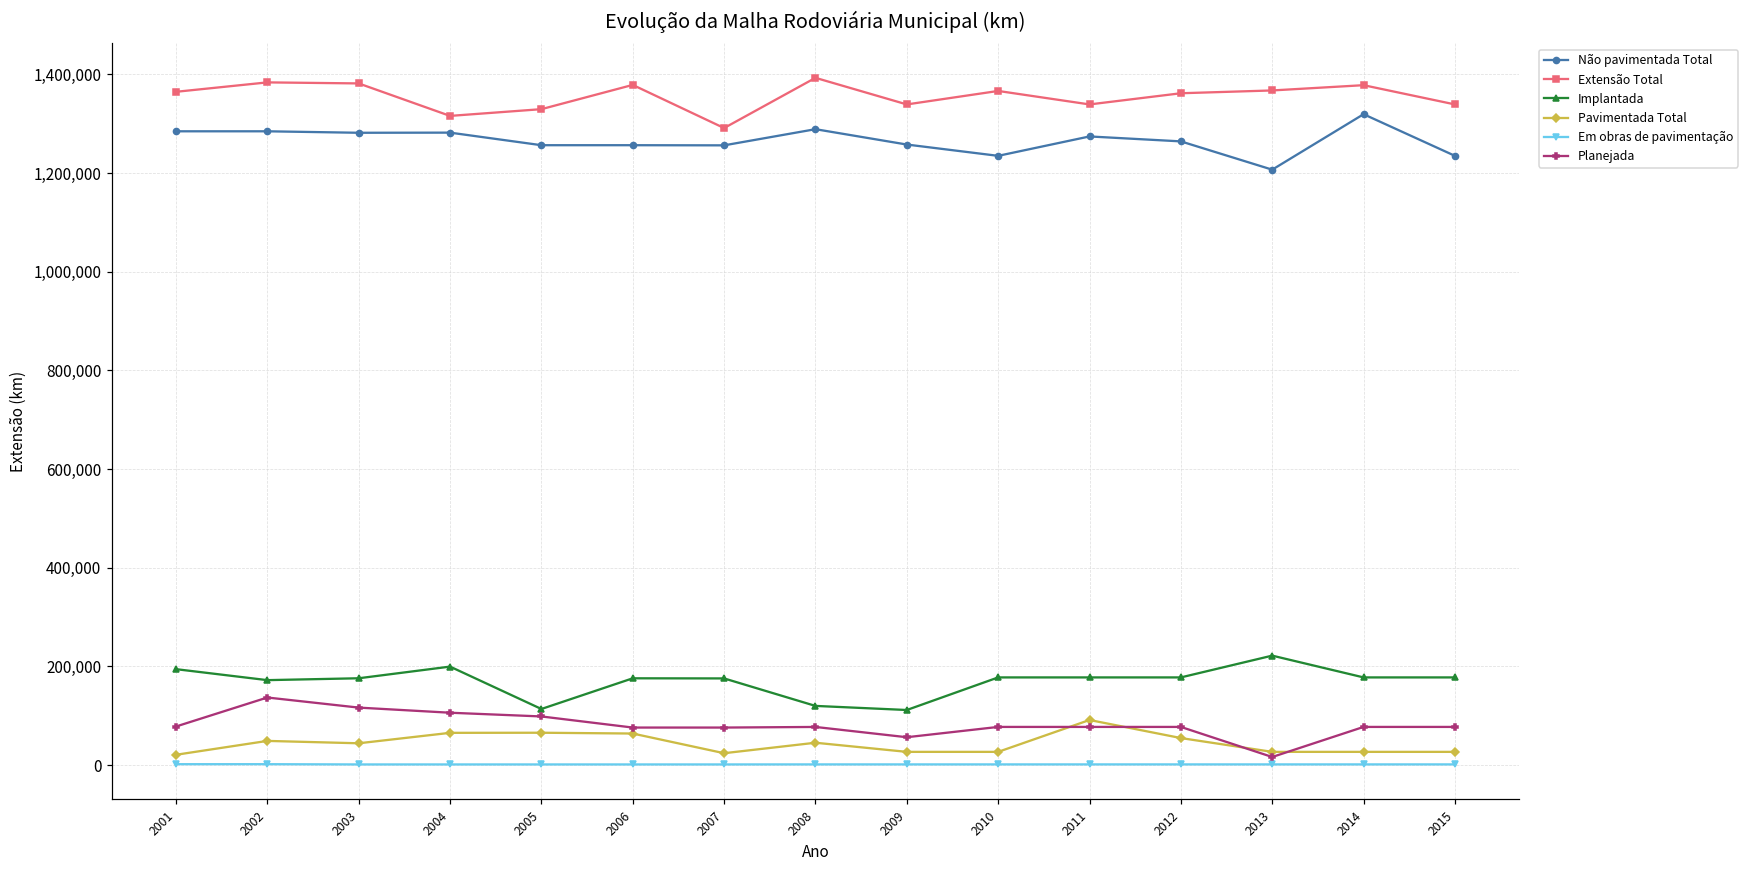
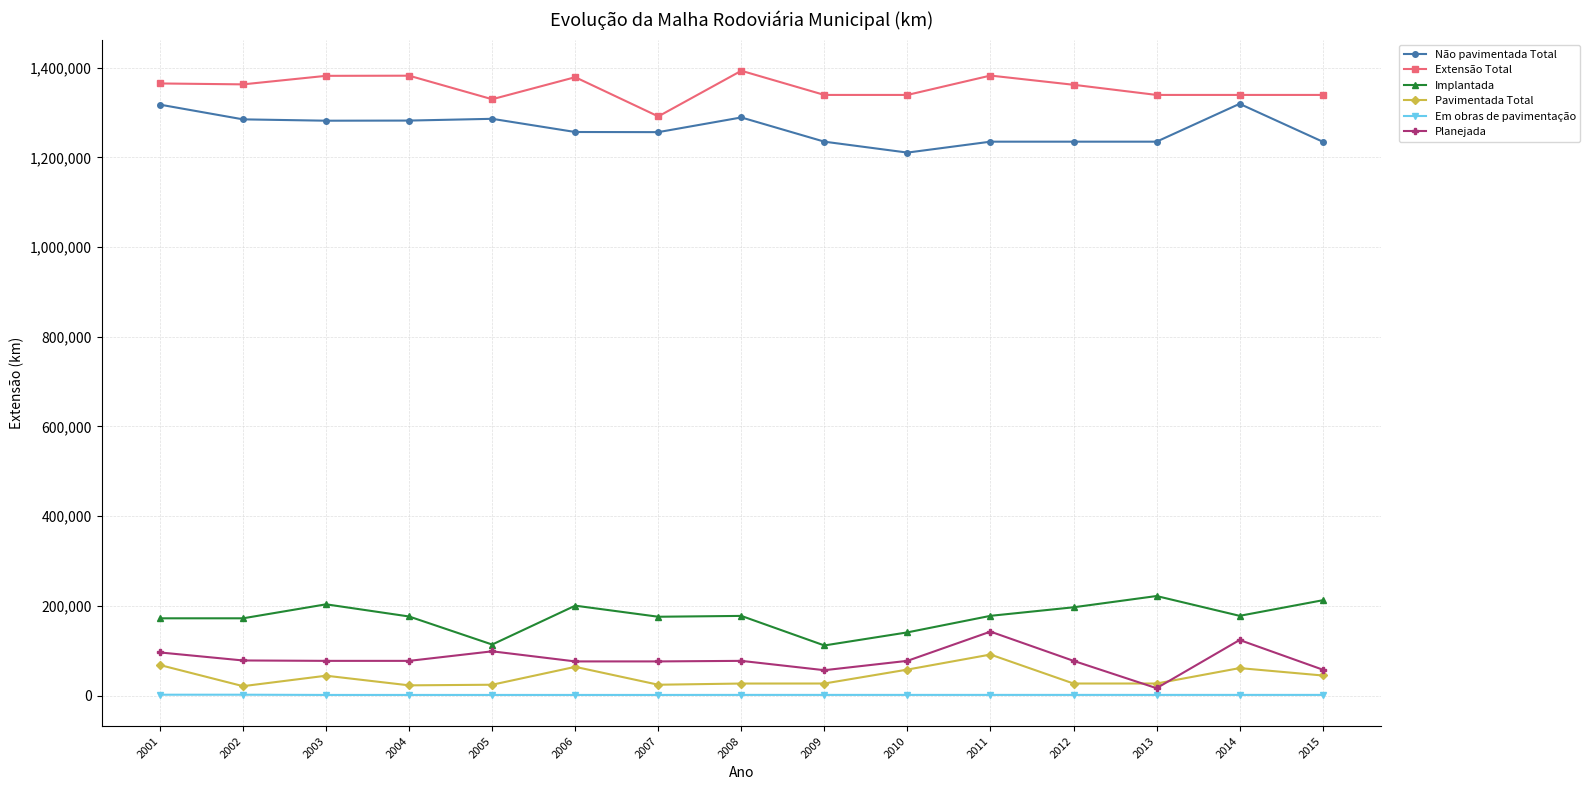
Não pavimentada Total, 2001: 1,280,000 -> 1,320,000
Implantada, 2001: 190,000 -> 170,000
Pavimentada Total, 2001: 20,000 -> 70,000
Planejada, 2001: 80,000 -> 100,000
Extensão Total, 2002: 1,380,000 -> 1,360,000
Pavimentada Total, 2002: 50,000 -> 20,000
Planejada, 2002: 140,000 -> 80,000
Implantada, 2003: 180,000 -> 200,000
Planejada, 2003: 120,000 -> 80,000
Extensão Total, 2004: 1,320,000 -> 1,380,000
Implantada, 2004: 200,000 -> 180,000
Pavimentada Total, 2004: 70,000 -> 20,000
Planejada, 2004: 110,000 -> 80,000
Não pavimentada Total, 2005: 1,260,000 -> 1,290,000
Pavimentada Total, 2005: 70,000 -> 20,000
Implantada, 2006: 180,000 -> 200,000
Implantada, 2008: 120,000 -> 180,000
Pavimentada Total, 2008: 50,000 -> 30,000
Não pavimentada Total, 2009: 1,260,000 -> 1,230,000
Não pavimentada Total, 2010: 1,230,000 -> 1,210,000
Extensão Total, 2010: 1,370,000 -> 1,340,000
Implantada, 2010: 180,000 -> 140,000
Pavimentada Total, 2010: 30,000 -> 60,000
Não pavimentada Total, 2011: 1,270,000 -> 1,230,000
Extensão Total, 2011: 1,340,000 -> 1,380,000
Planejada, 2011: 80,000 -> 140,000
Não pavimentada Total, 2012: 1,260,000 -> 1,230,000
Implantada, 2012: 180,000 -> 200,000
Pavimentada Total, 2012: 50,000 -> 30,000
Não pavimentada Total, 2013: 1,210,000 -> 1,230,000
Extensão Total, 2013: 1,370,000 -> 1,340,000
Extensão Total, 2014: 1,380,000 -> 1,340,000
Pavimentada Total, 2014: 30,000 -> 60,000
Planejada, 2014: 80,000 -> 120,000
Implantada, 2015: 180,000 -> 210,000
Pavimentada Total, 2015: 30,000 -> 40,000
Planejada, 2015: 80,000 -> 60,000
